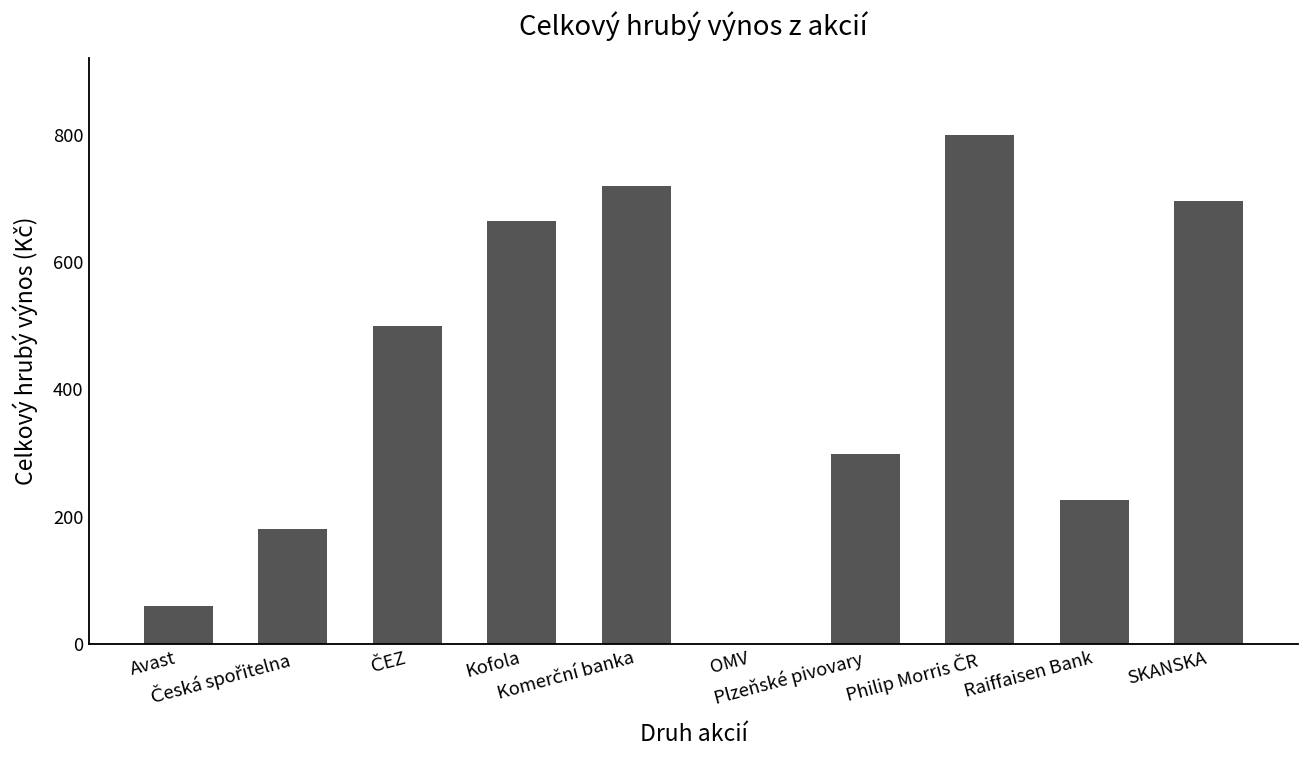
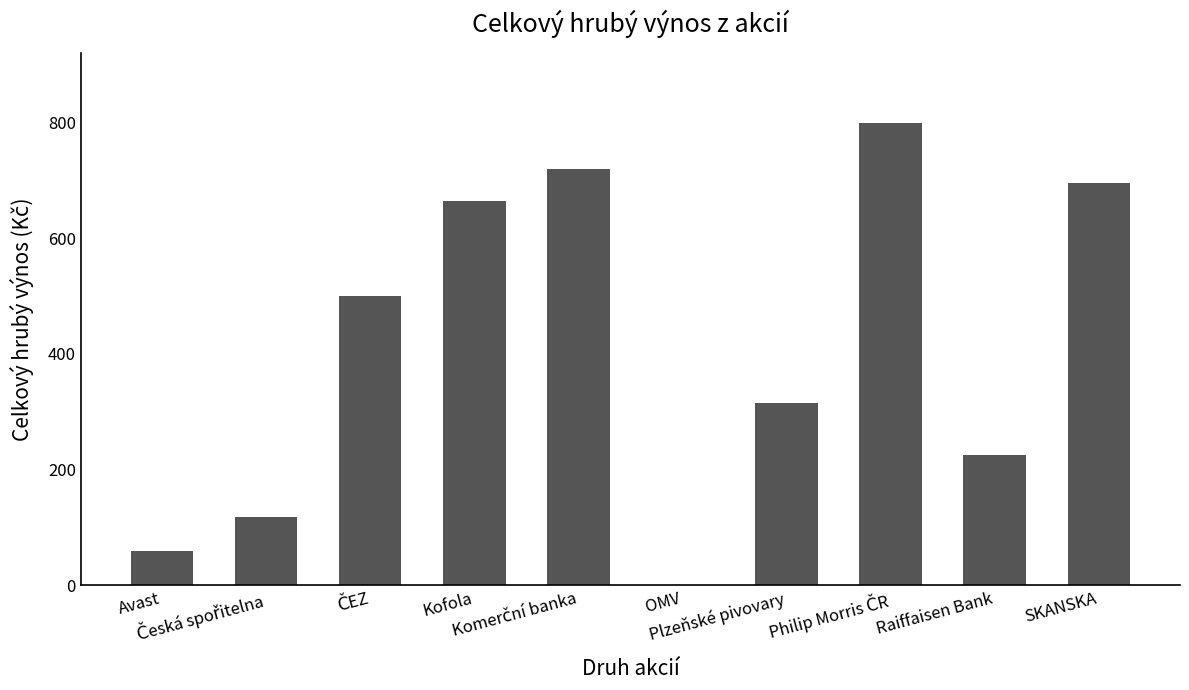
Česká spořitelna: 180 -> 120
Plzeňské pivovary: 300 -> 320
